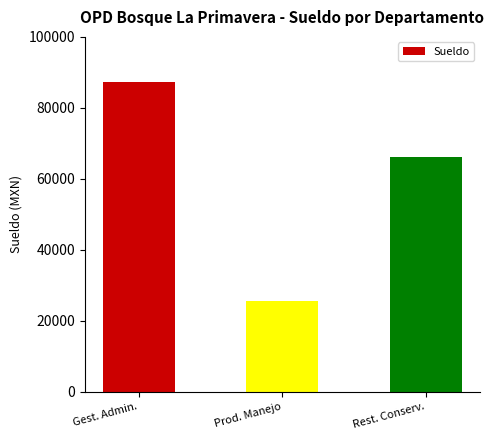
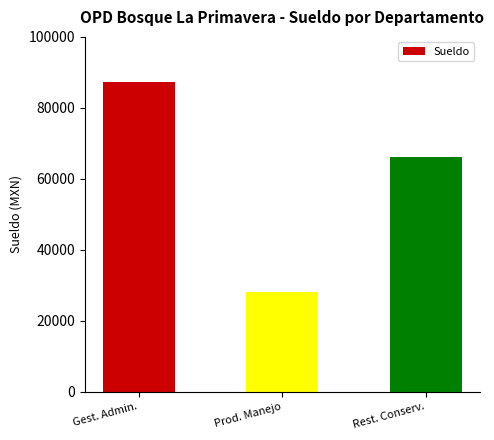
Prod. Manejo: 26000 -> 28000
